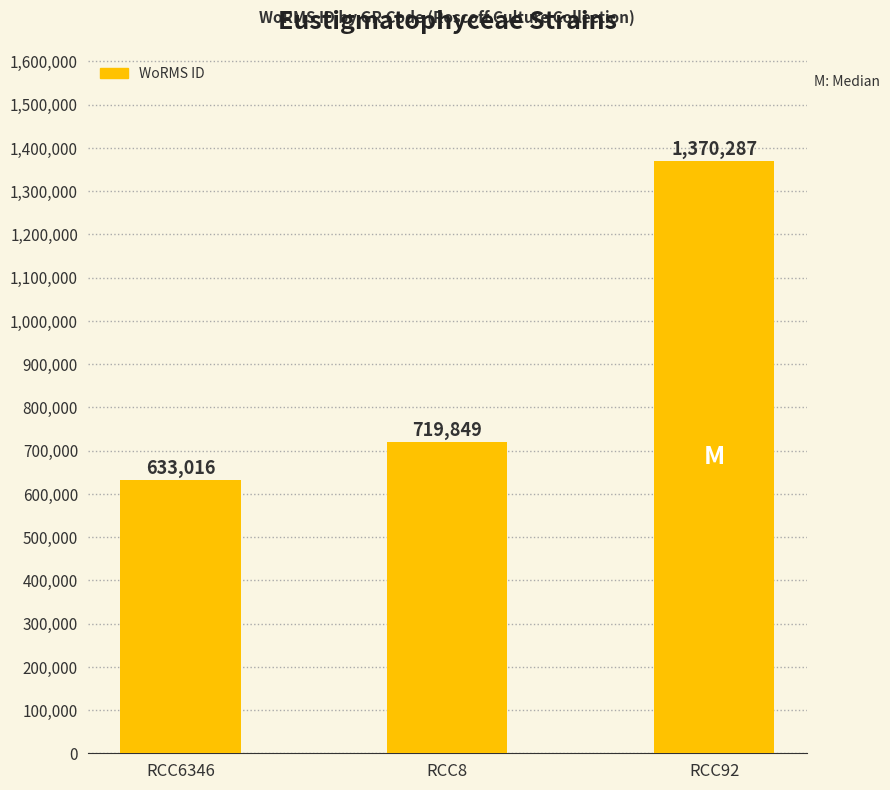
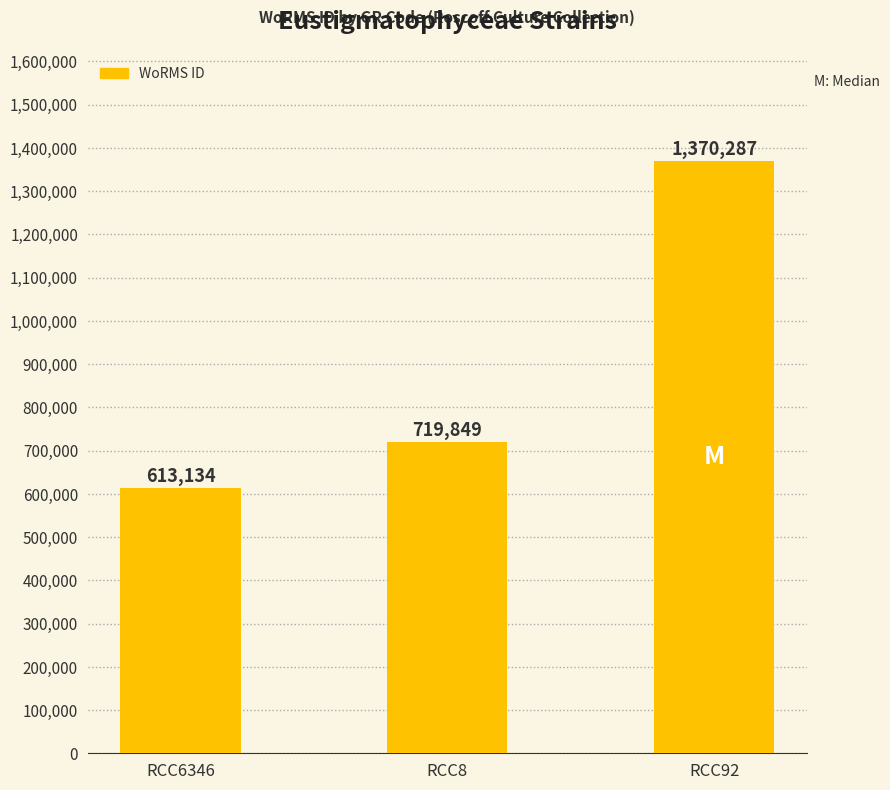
RCC6346: 633,016 -> 613,134
